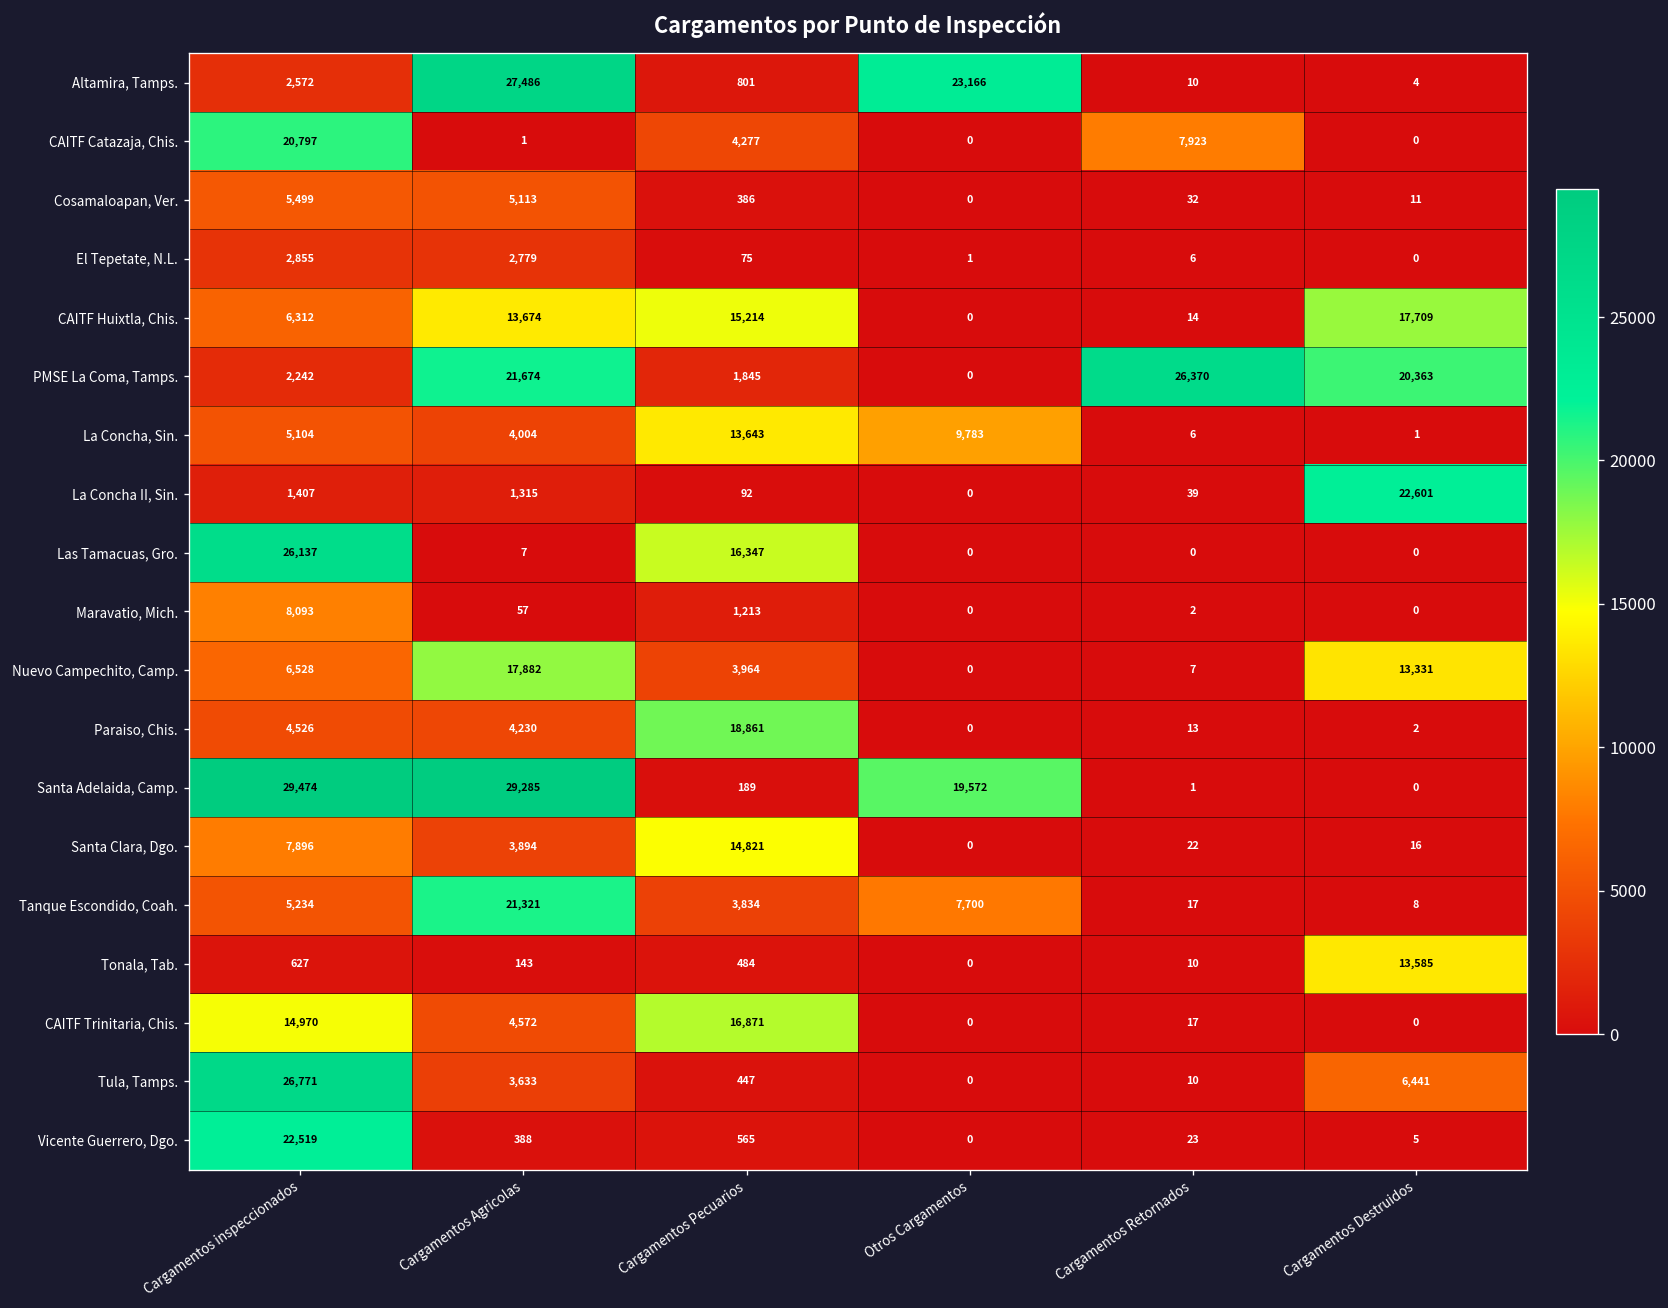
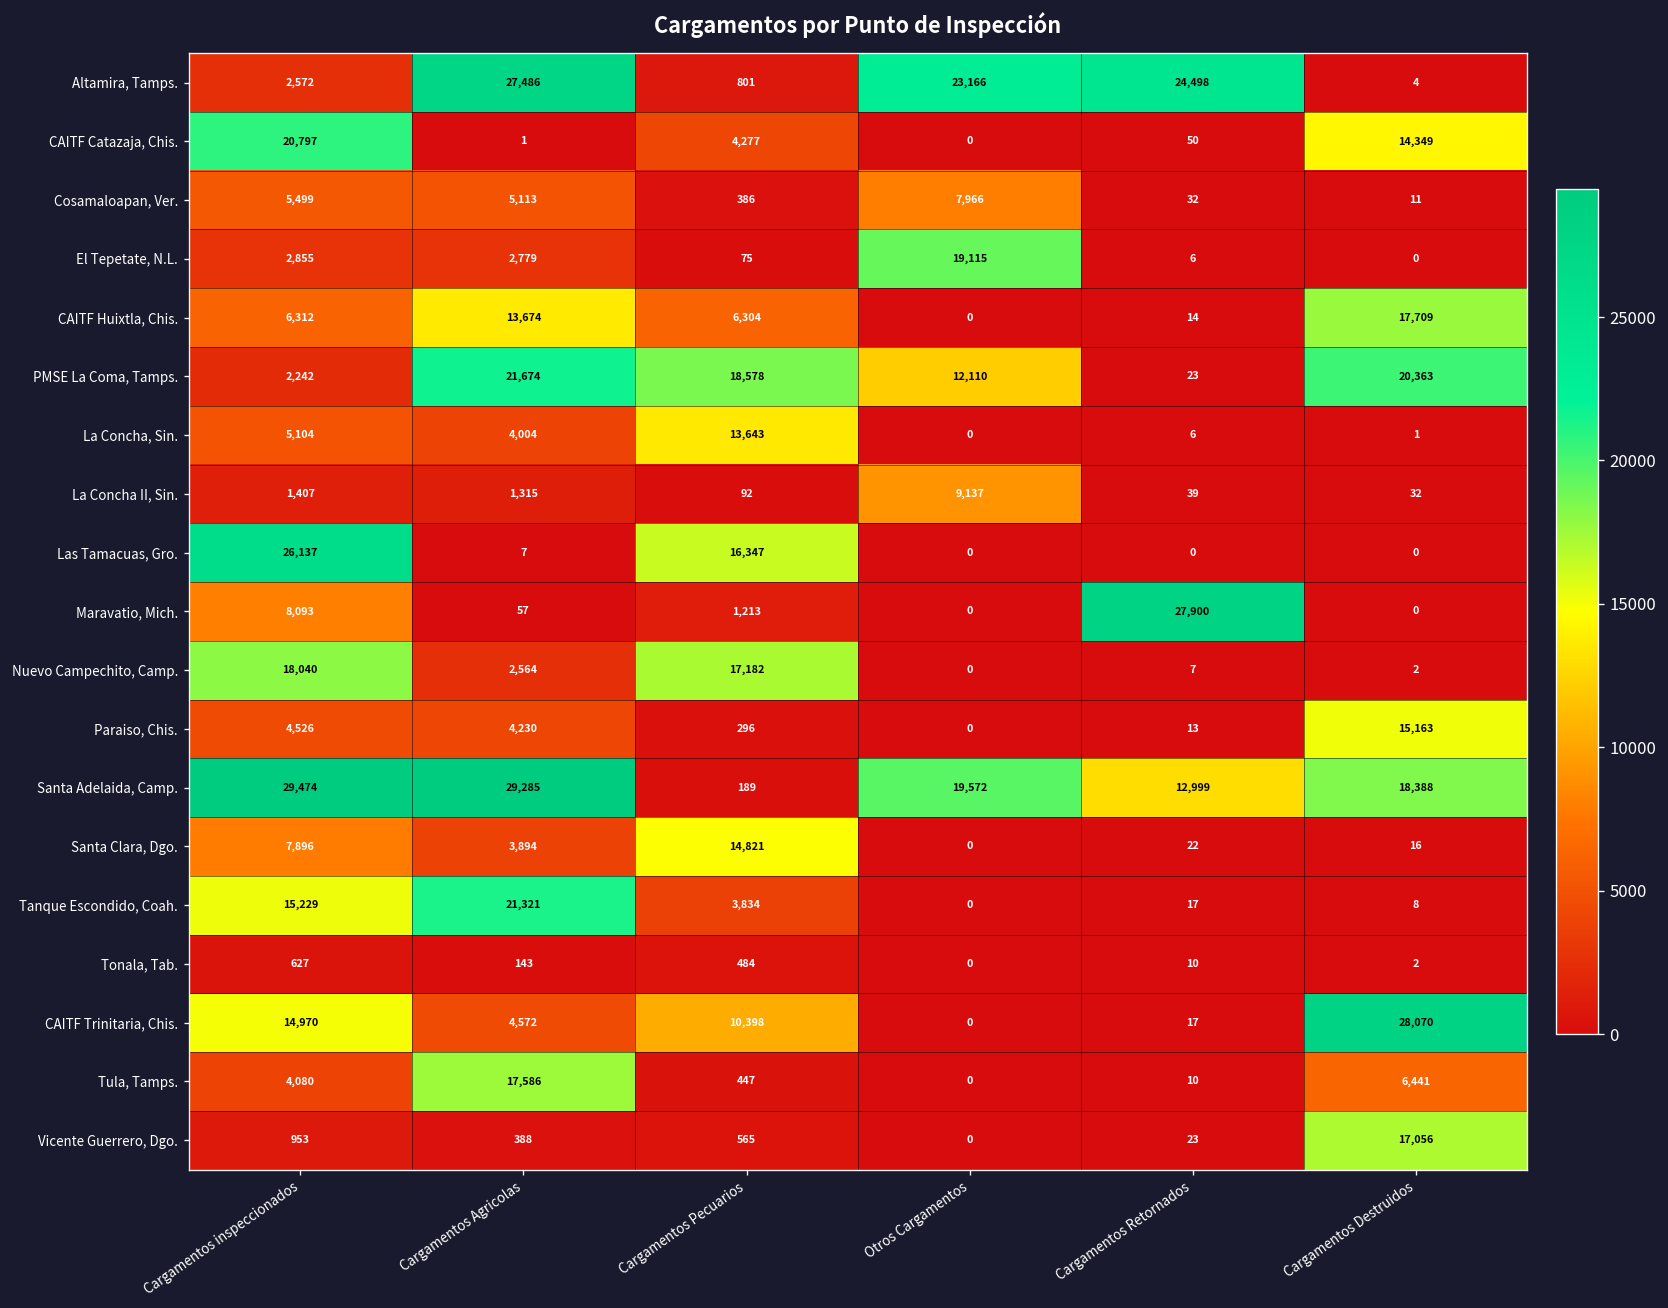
Altamira, Tamps., Cargamentos Retornados: 10 -> 24,498
CAITF Catazaja, Chis., Cargamentos Retornados: 7,923 -> 50
CAITF Catazaja, Chis., Cargamentos Destruidos: 0 -> 14,349
Cosamaloapan, Ver., Otros Cargamentos: 0 -> 7,966
El Tepetate, N.L., Otros Cargamentos: 1 -> 19,115
CAITF Huixtla, Chis., Cargamentos Pecuarios: 15,214 -> 6,304
PMSE La Coma, Tamps., Cargamentos Pecuarios: 1,845 -> 18,578
PMSE La Coma, Tamps., Otros Cargamentos: 0 -> 12,110
PMSE La Coma, Tamps., Cargamentos Retornados: 26,370 -> 23
La Concha, Sin., Otros Cargamentos: 9,783 -> 0
La Concha II, Sin., Otros Cargamentos: 0 -> 9,137
La Concha II, Sin., Cargamentos Destruidos: 22,601 -> 32
Maravatio, Mich., Cargamentos Retornados: 2 -> 27,900
Nuevo Campechito, Camp., Cargamentos inspeccionados: 6,528 -> 18,040
Nuevo Campechito, Camp., Cargamentos Agricolas: 17,882 -> 2,564
Nuevo Campechito, Camp., Cargamentos Pecuarios: 3,964 -> 17,182
Nuevo Campechito, Camp., Cargamentos Destruidos: 13,331 -> 2
Paraiso, Chis., Cargamentos Pecuarios: 18,861 -> 296
Paraiso, Chis., Cargamentos Destruidos: 2 -> 15,163
Santa Adelaida, Camp., Cargamentos Retornados: 1 -> 12,999
Santa Adelaida, Camp., Cargamentos Destruidos: 0 -> 18,388
Tanque Escondido, Coah., Cargamentos inspeccionados: 5,234 -> 15,229
Tanque Escondido, Coah., Otros Cargamentos: 7,700 -> 0
Tonala, Tab., Cargamentos Destruidos: 13,585 -> 2
CAITF Trinitaria, Chis., Cargamentos Pecuarios: 16,871 -> 10,398
CAITF Trinitaria, Chis., Cargamentos Destruidos: 0 -> 28,070
Tula, Tamps., Cargamentos inspeccionados: 26,771 -> 4,080
Tula, Tamps., Cargamentos Agricolas: 3,633 -> 17,586
Vicente Guerrero, Dgo., Cargamentos inspeccionados: 22,519 -> 953
Vicente Guerrero, Dgo., Cargamentos Destruidos: 5 -> 17,056
